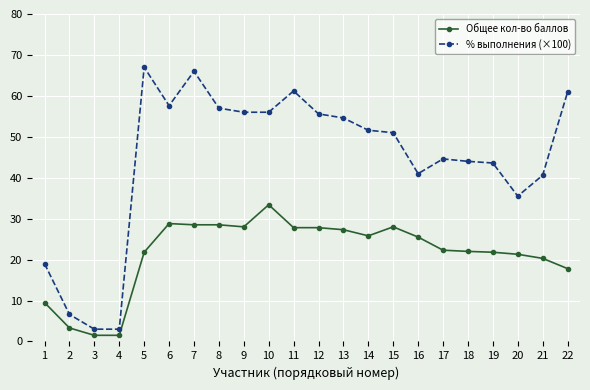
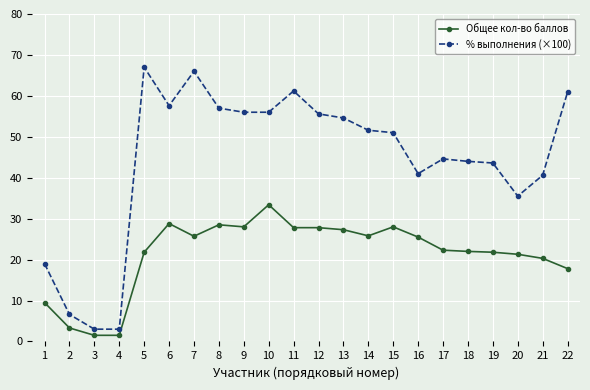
Общее кол-во баллов, 7: 29 -> 26
